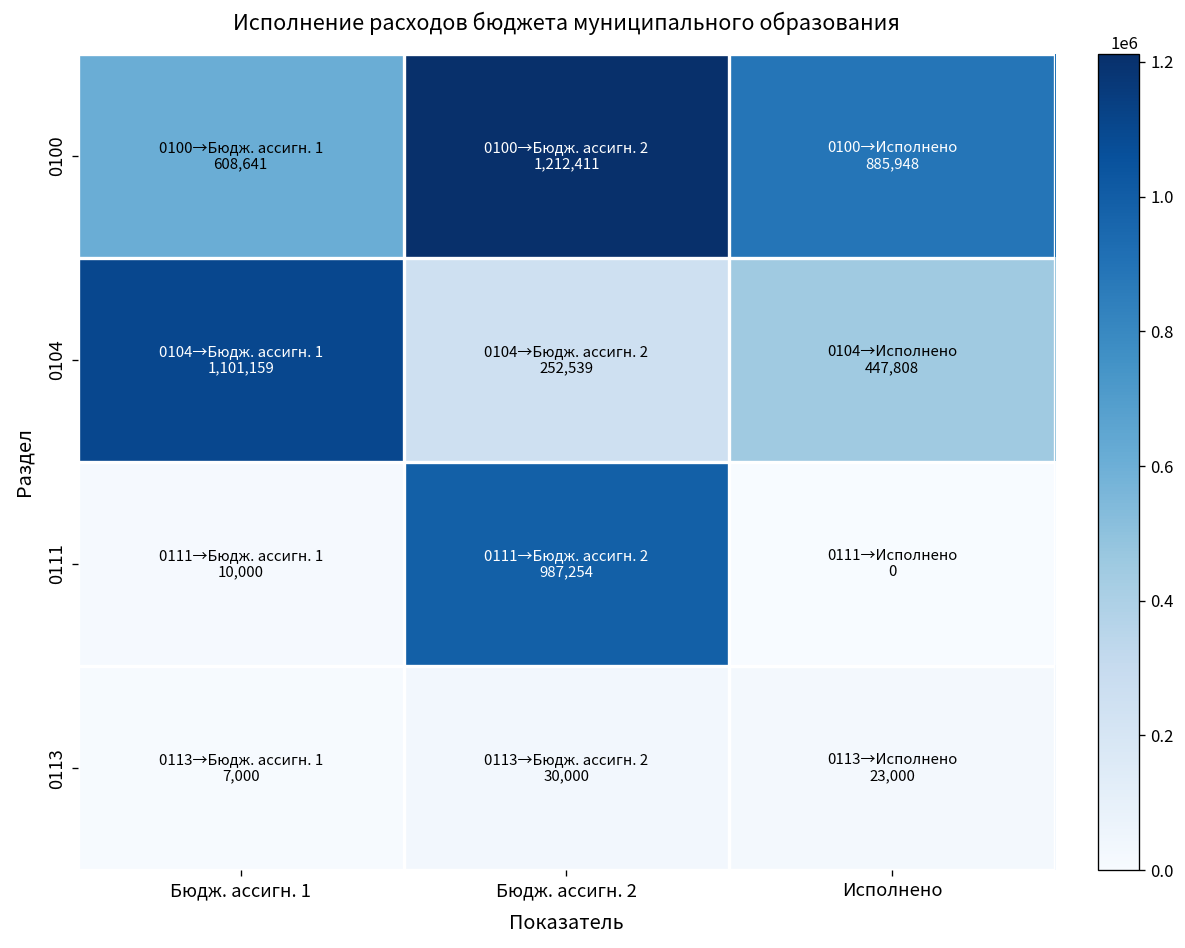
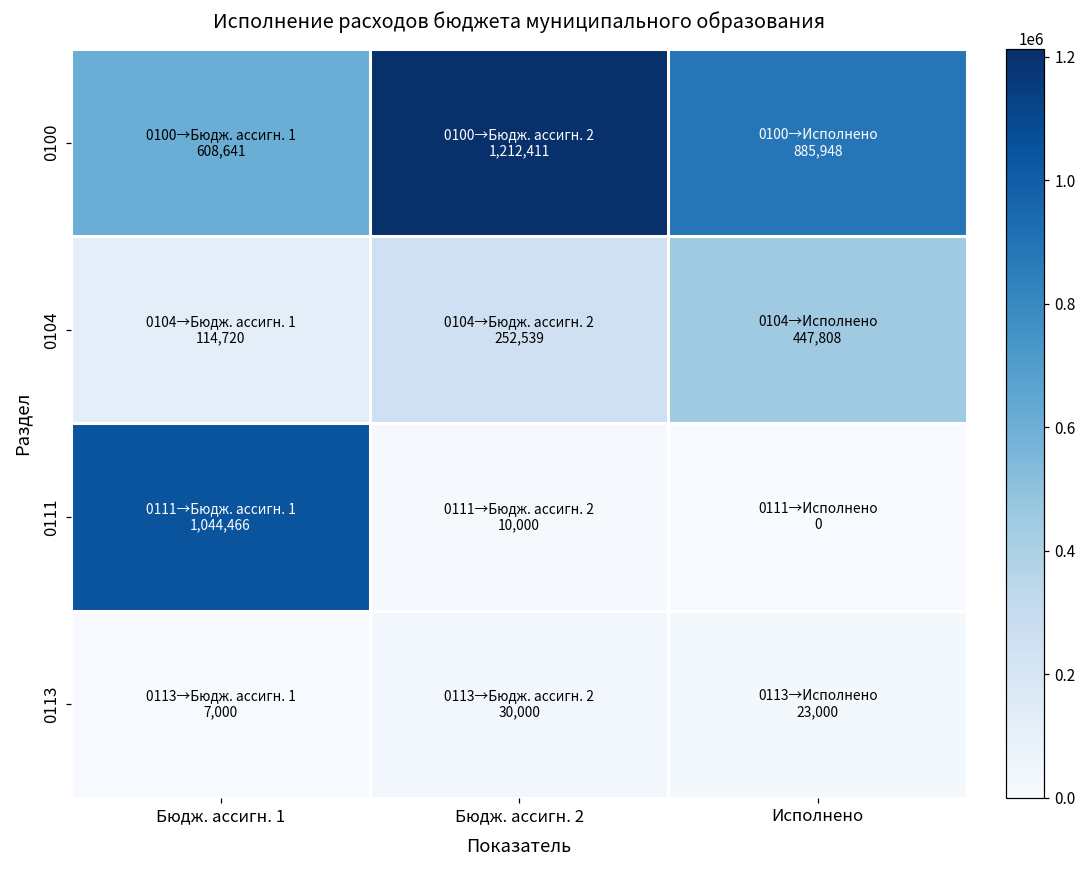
0104, Бюдж. ассигн. 1: 1,101,159 -> 114,720
0111, Бюдж. ассигн. 1: 10,000 -> 1,044,466
0111, Бюдж. ассигн. 2: 987,254 -> 10,000
